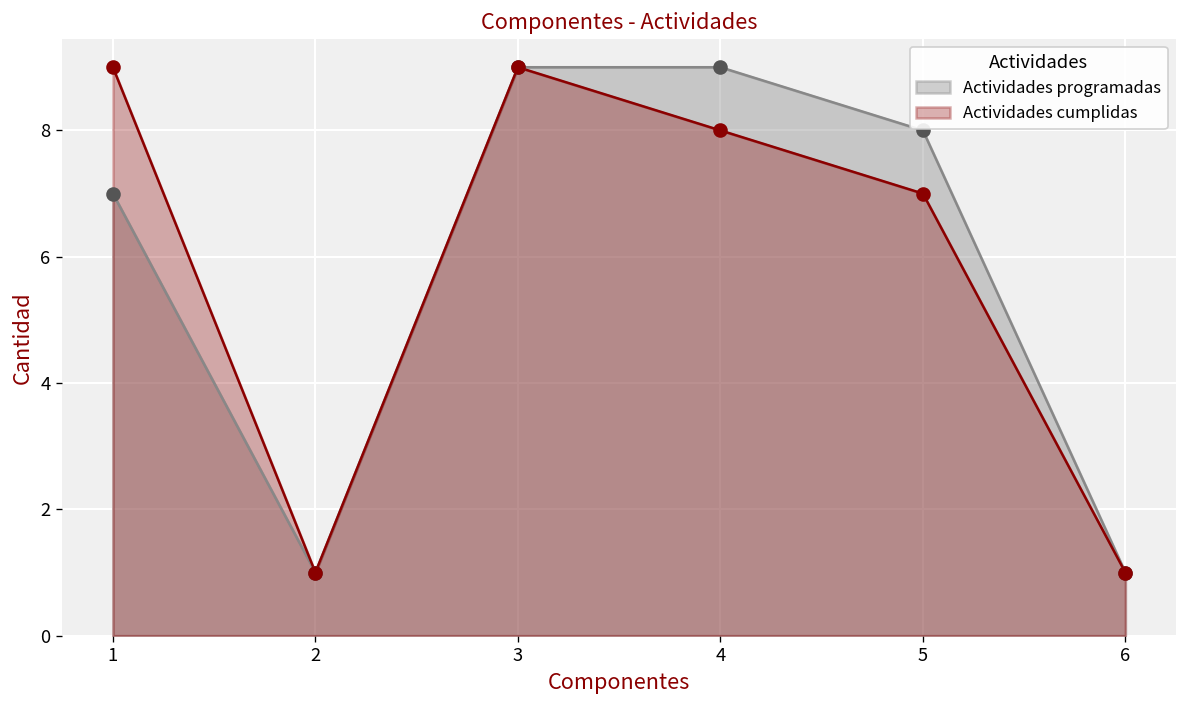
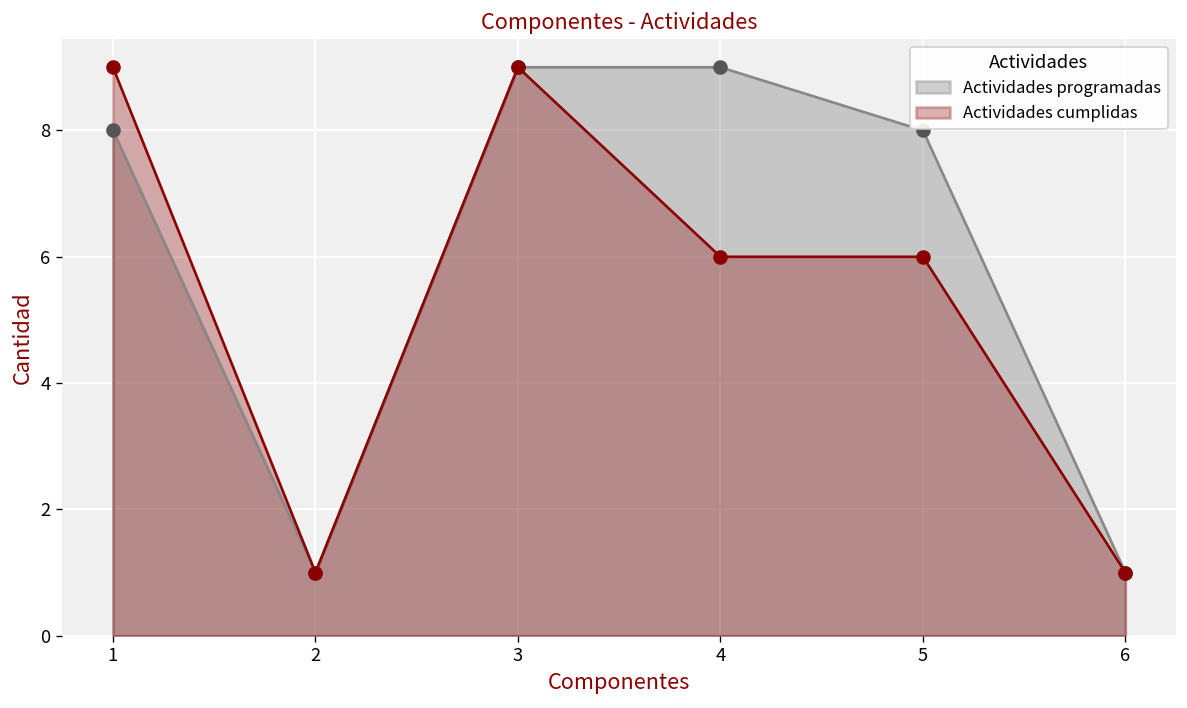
Actividades programadas, 1: 7 -> 8
Actividades cumplidas, 4: 8 -> 6
Actividades cumplidas, 5: 7 -> 6
